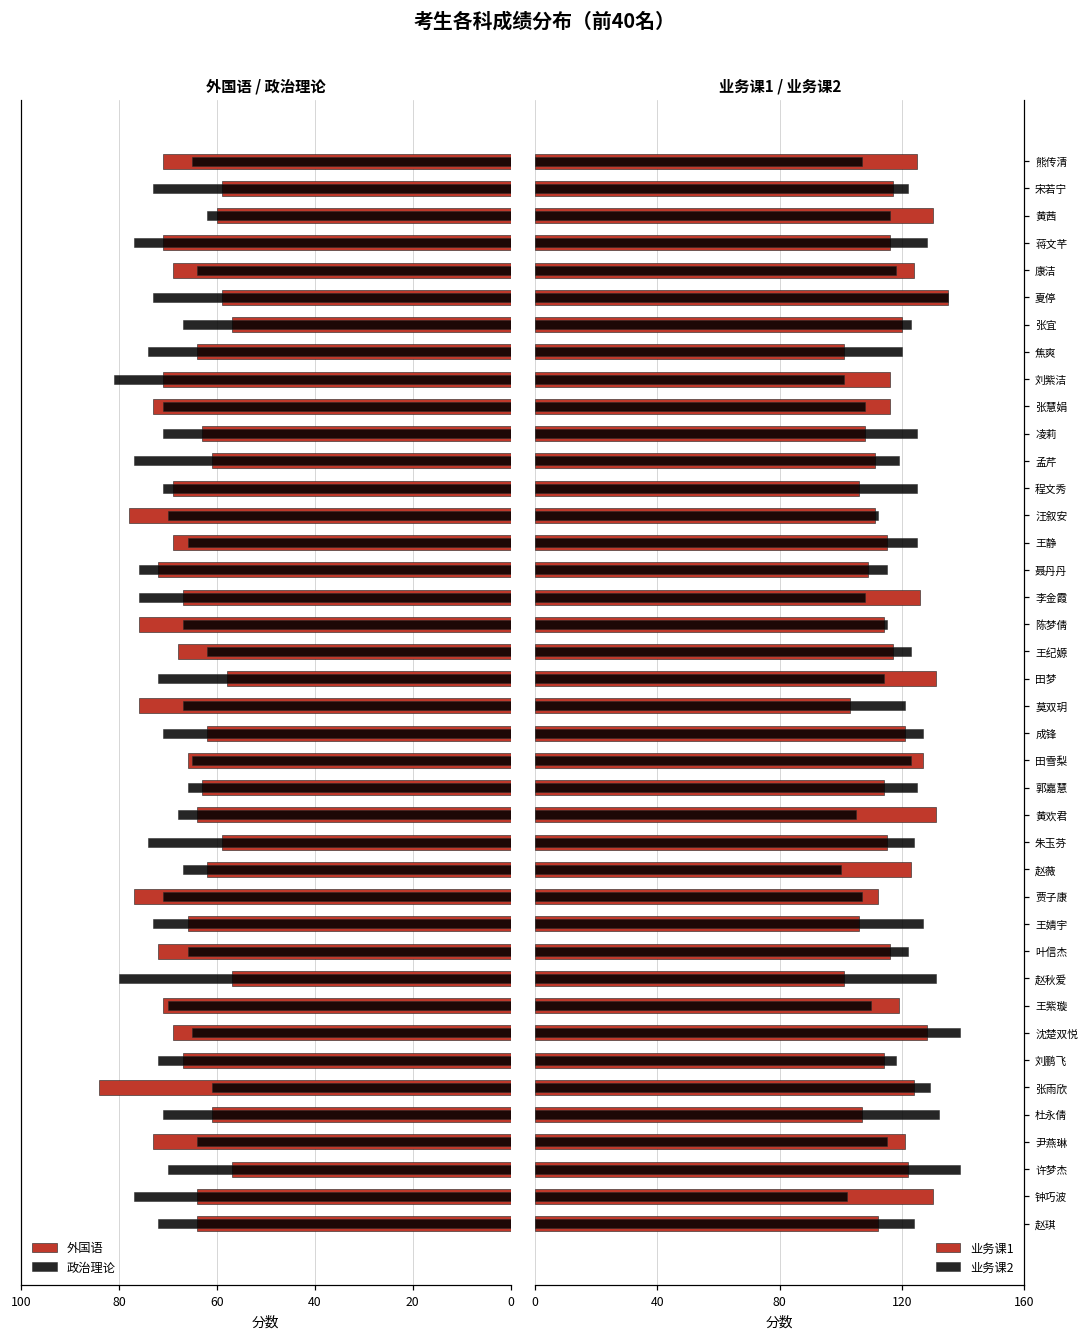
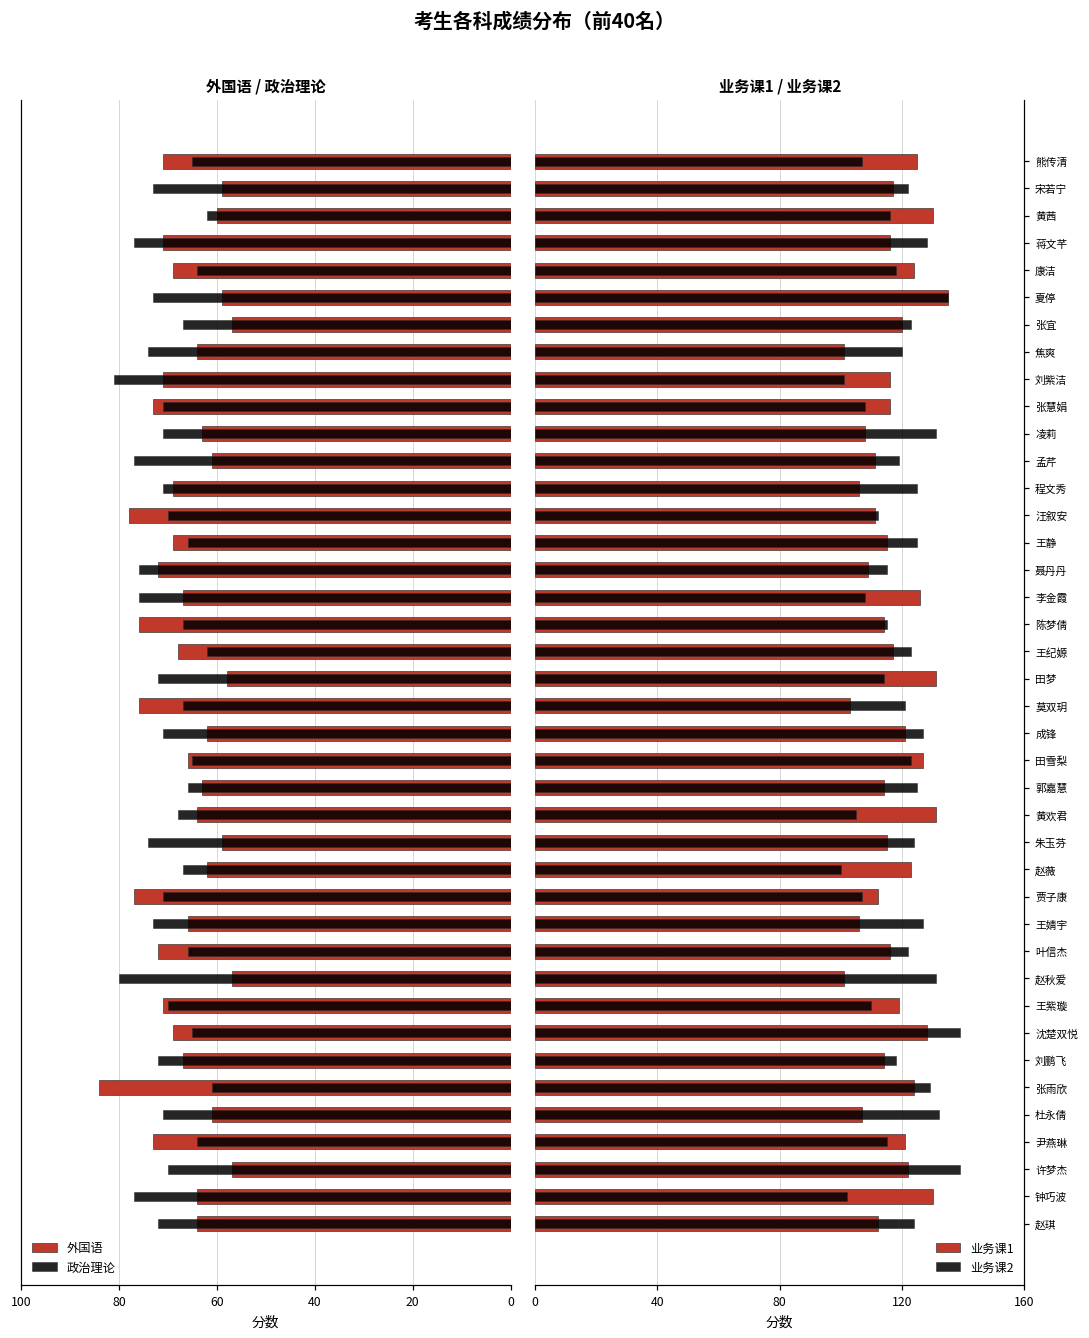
业务课1 / 业务课2, 业务课2, 凌莉: 125 -> 131
